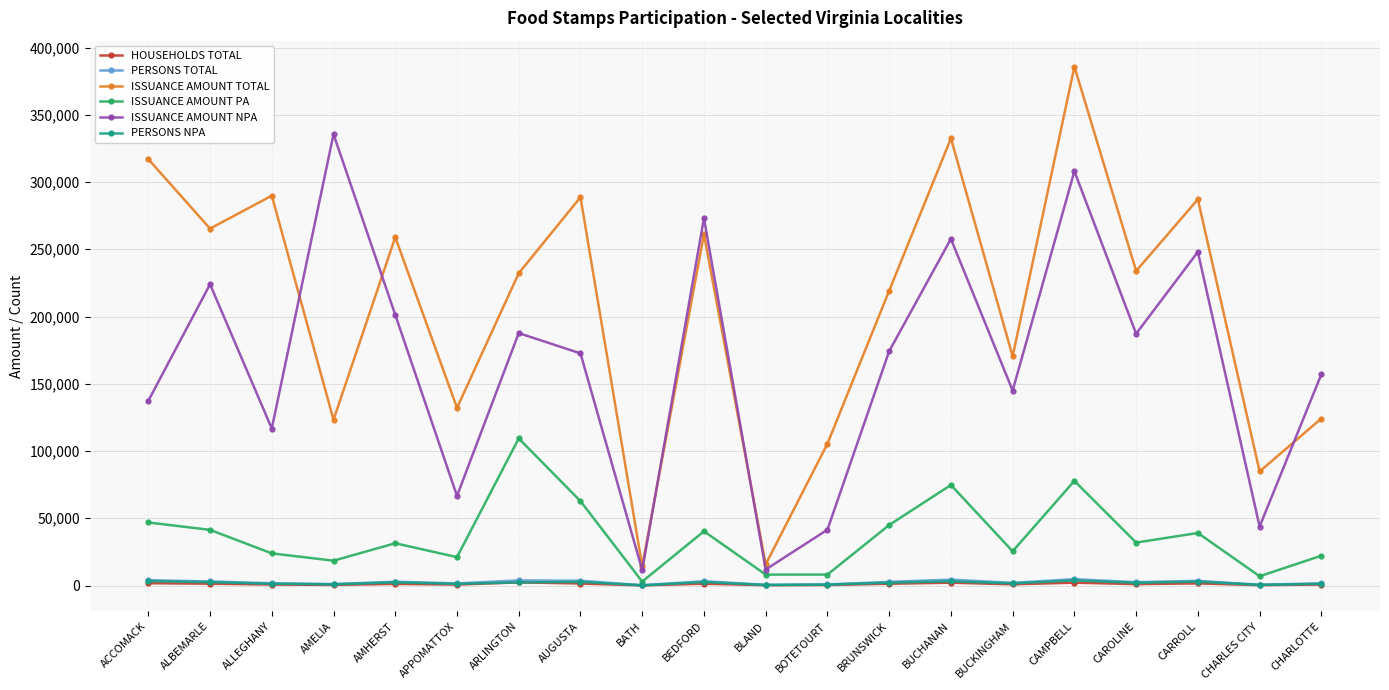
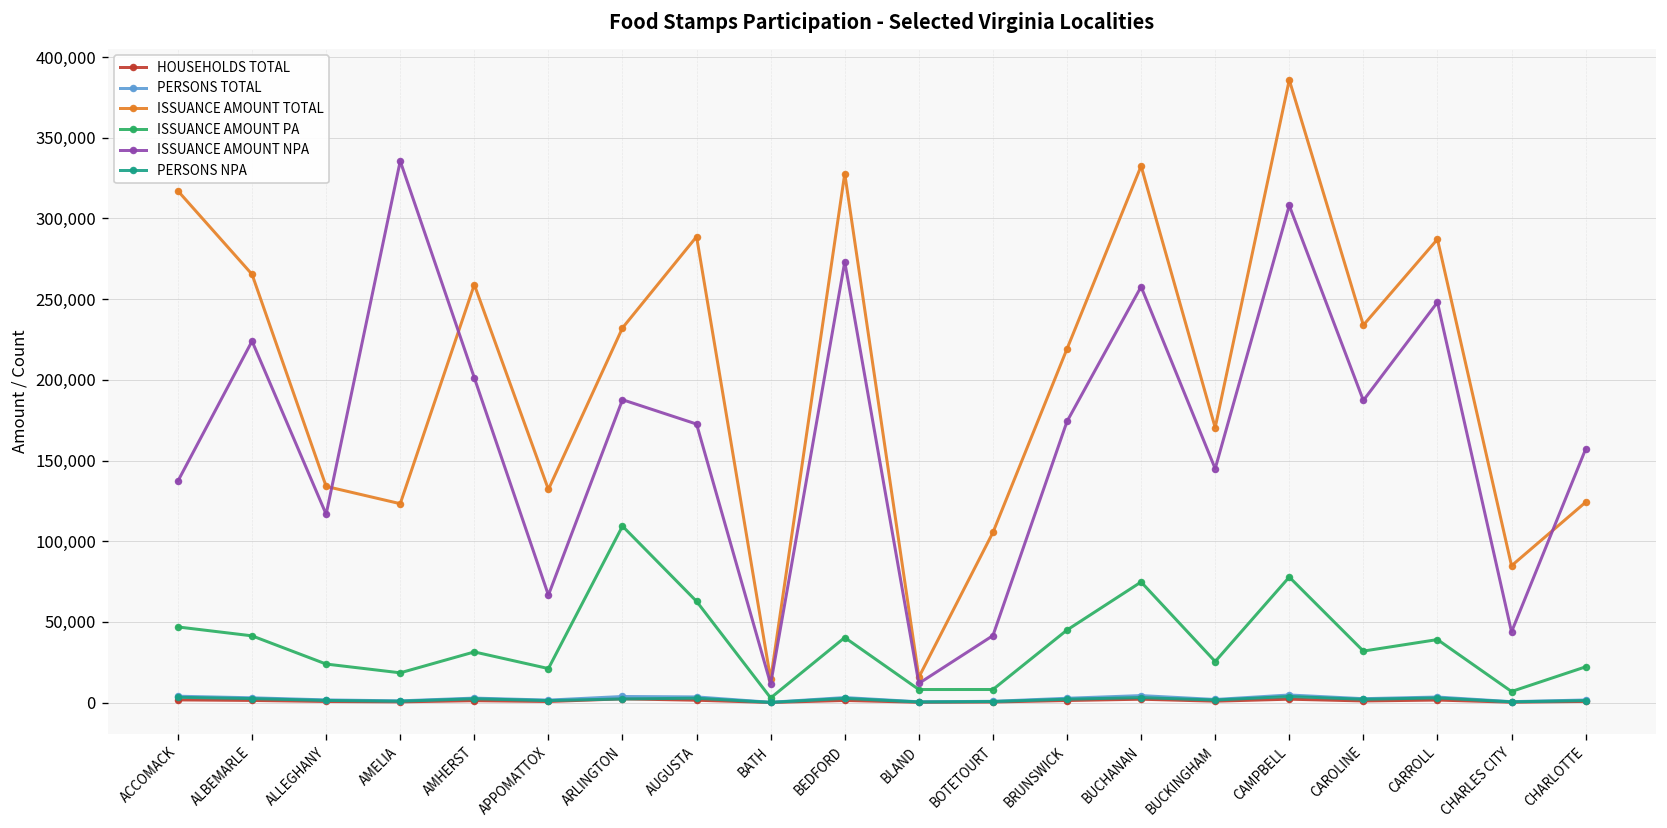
ISSUANCE AMOUNT TOTAL, ALLEGHANY: 290,000 -> 134,000
ISSUANCE AMOUNT TOTAL, BEDFORD: 261,000 -> 328,000
